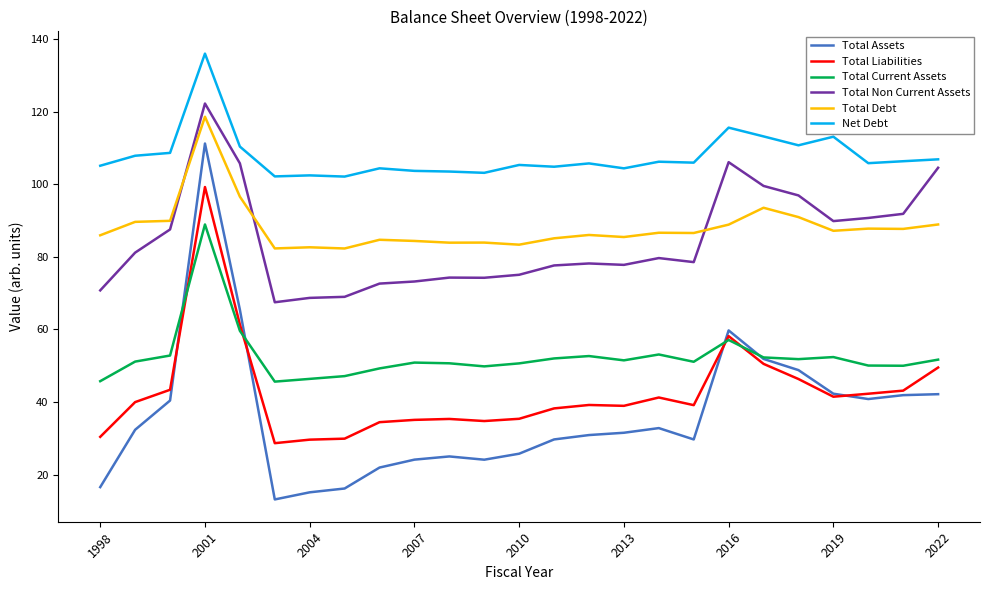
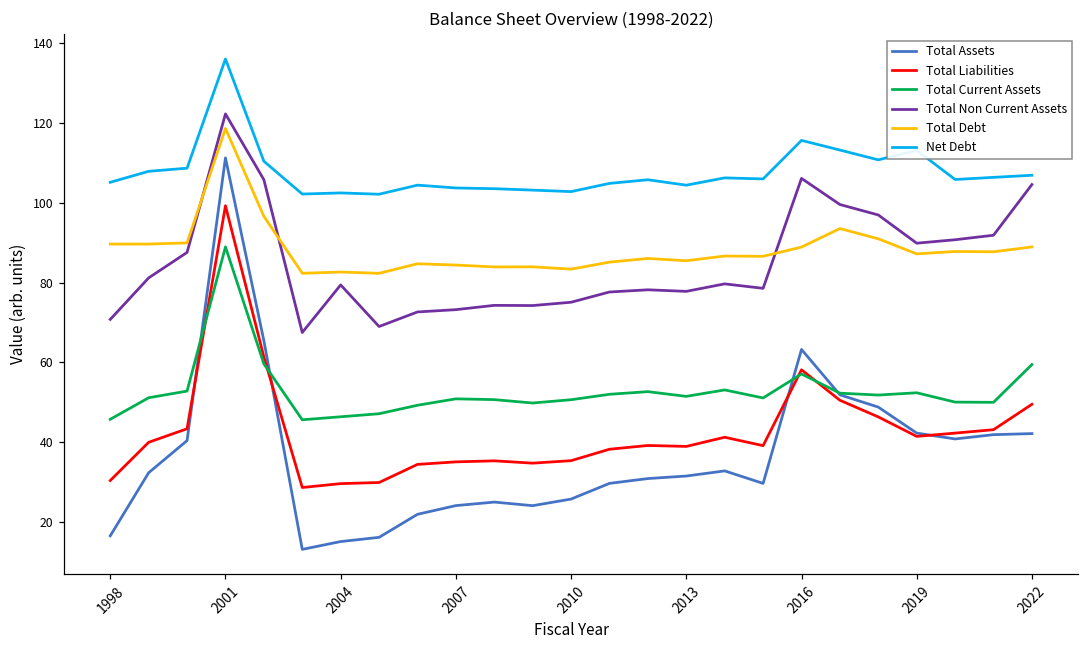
Total Debt, 1998: 86 -> 90
Total Non Current Assets, 2004: 69 -> 79
Net Debt, 2010: 105 -> 103
Total Assets, 2016: 60 -> 63
Total Current Assets, 2022: 52 -> 59
